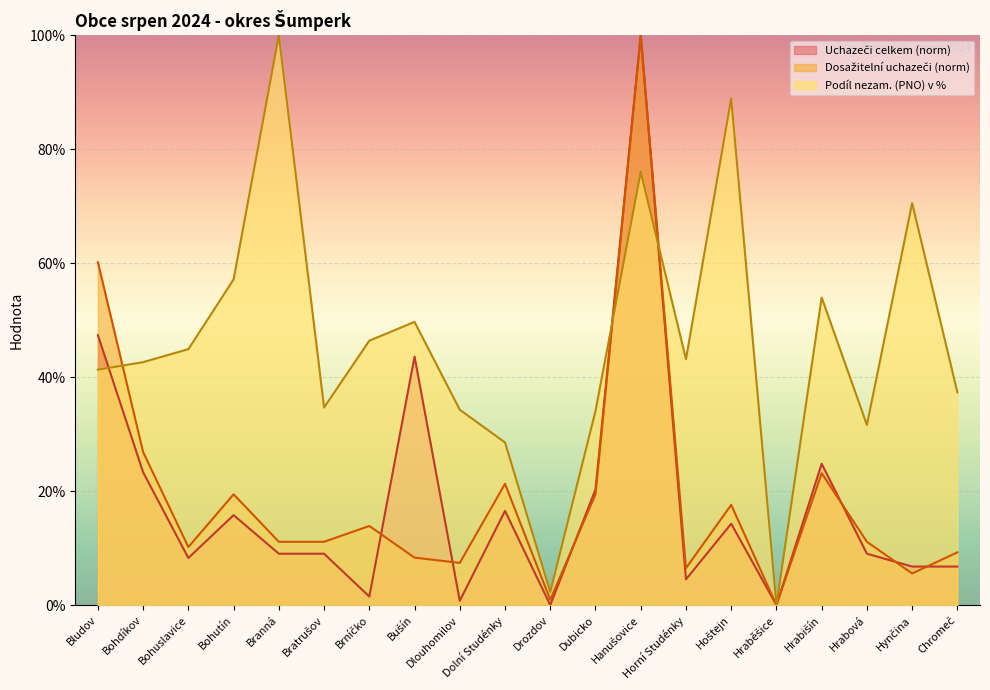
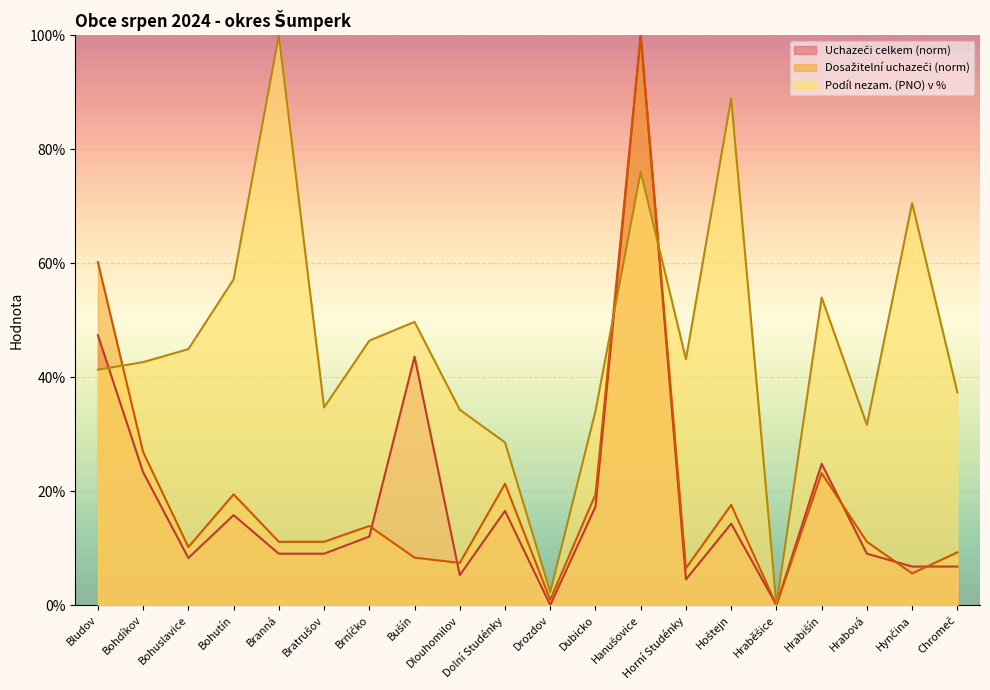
Uchazeči celkem (norm), Brníčko: 2% -> 12%
Uchazeči celkem (norm), Dlouhomilov: 1% -> 5%
Uchazeči celkem (norm), Dubicko: 20% -> 17%
